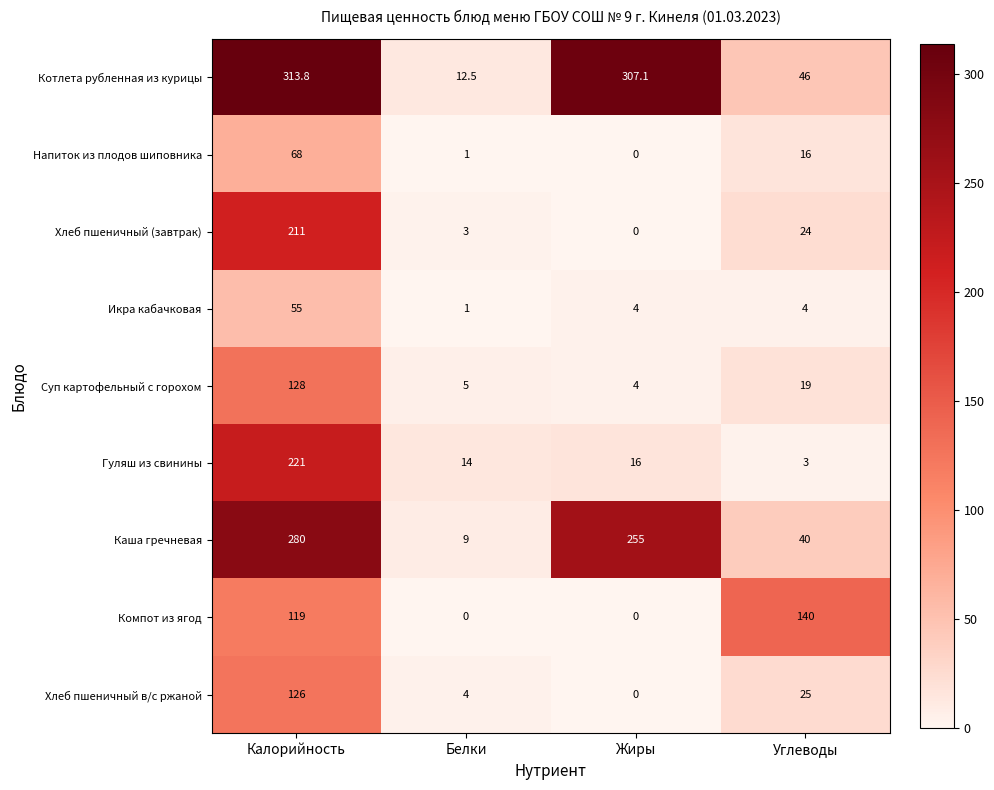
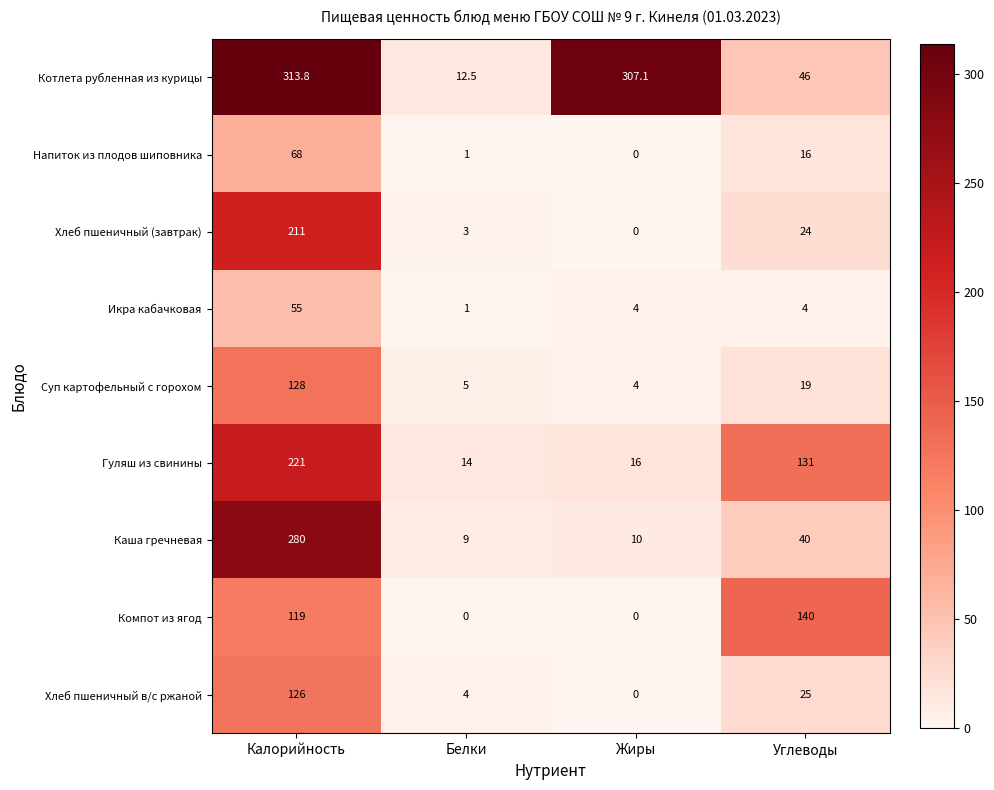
Гуляш из свинины, Углеводы: 3 -> 131
Каша гречневая, Жиры: 255 -> 10
